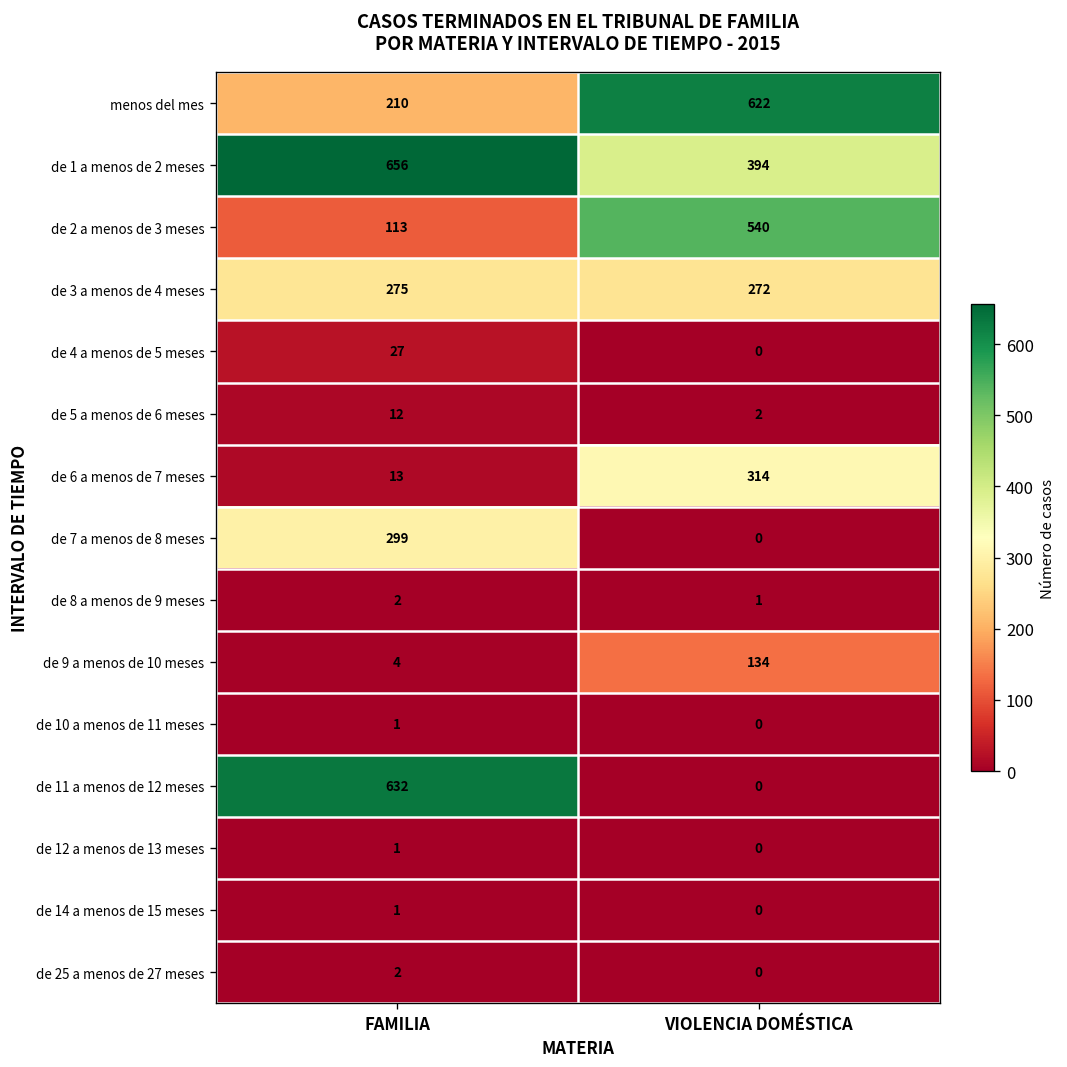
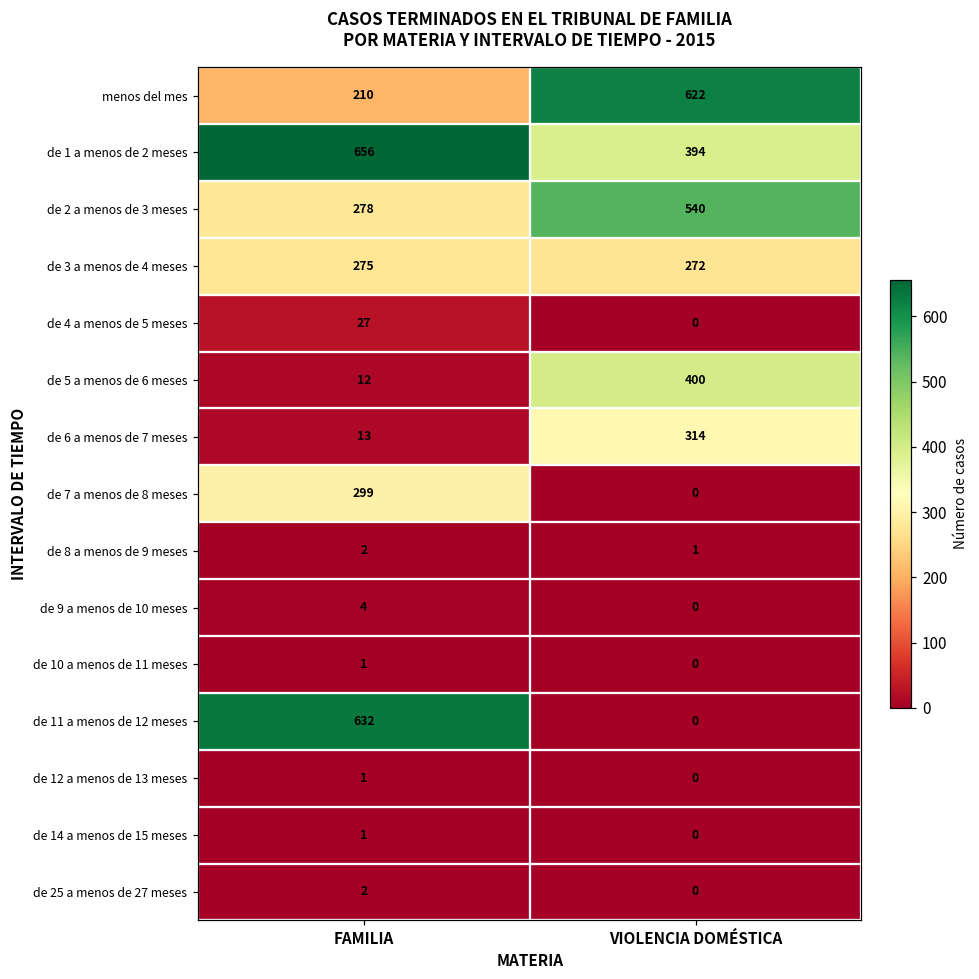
de 2 a menos de 3 meses, FAMILIA: 113 -> 278
de 5 a menos de 6 meses, VIOLENCIA DOMÉSTICA: 2 -> 400
de 9 a menos de 10 meses, VIOLENCIA DOMÉSTICA: 134 -> 0
